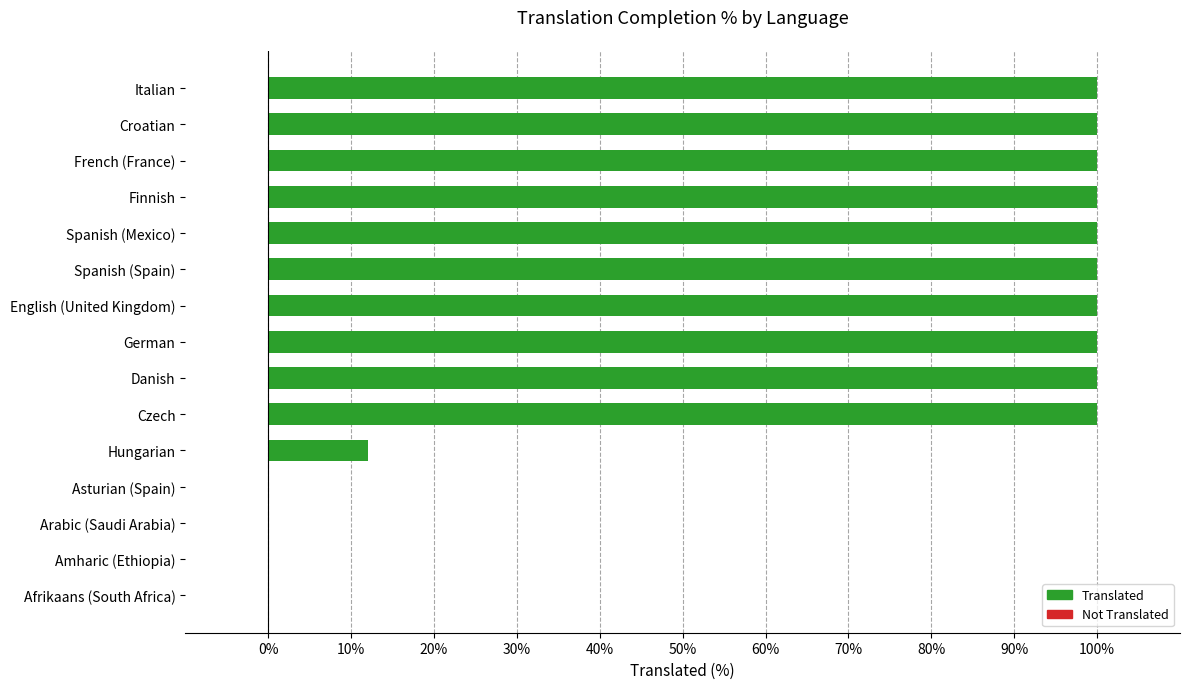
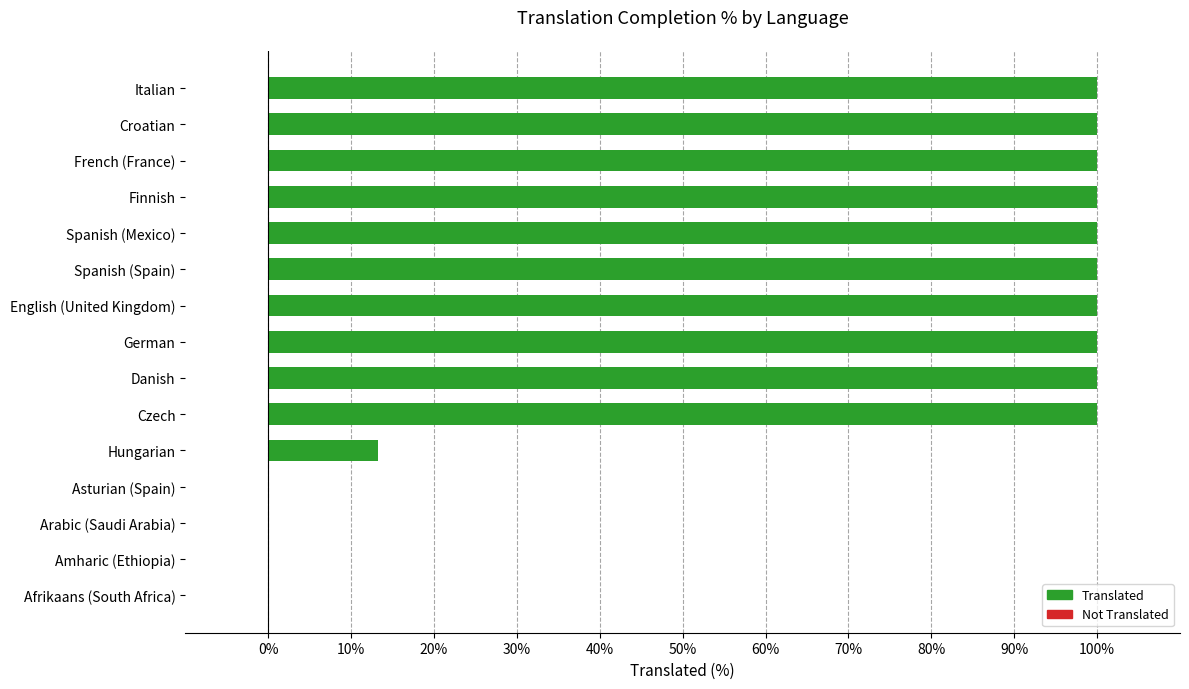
Hungarian: 12% -> 13%
